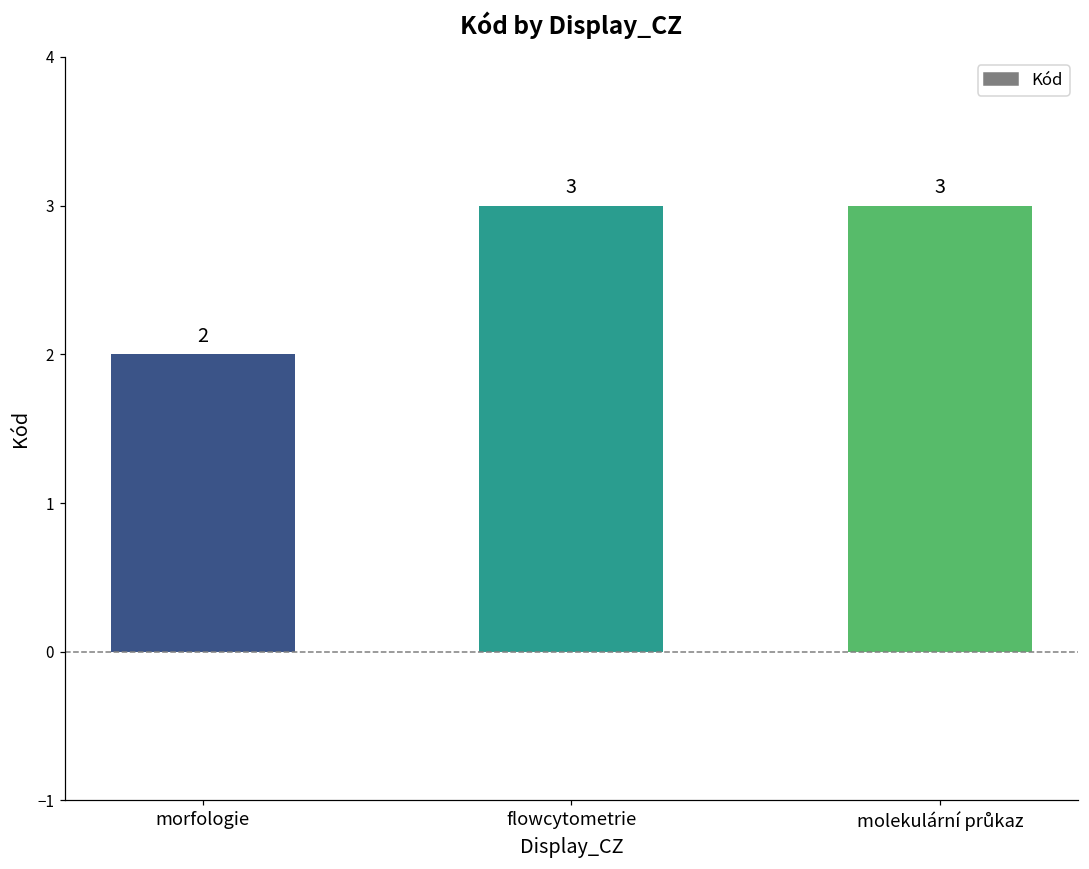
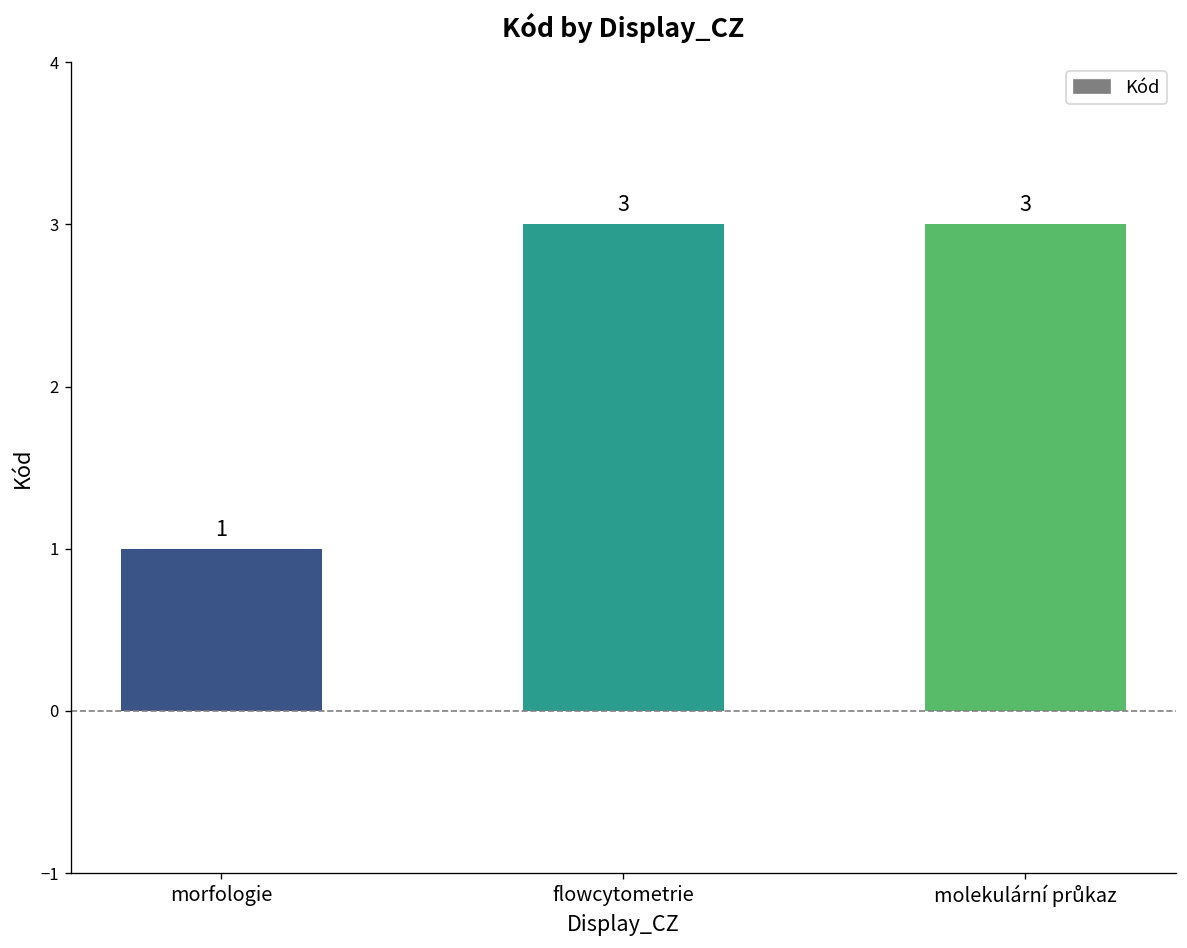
morfologie: 2 -> 1
